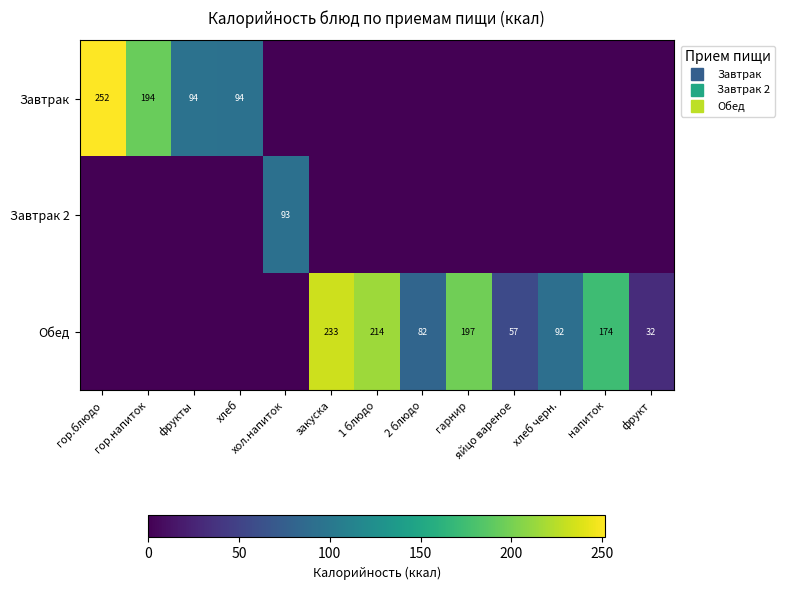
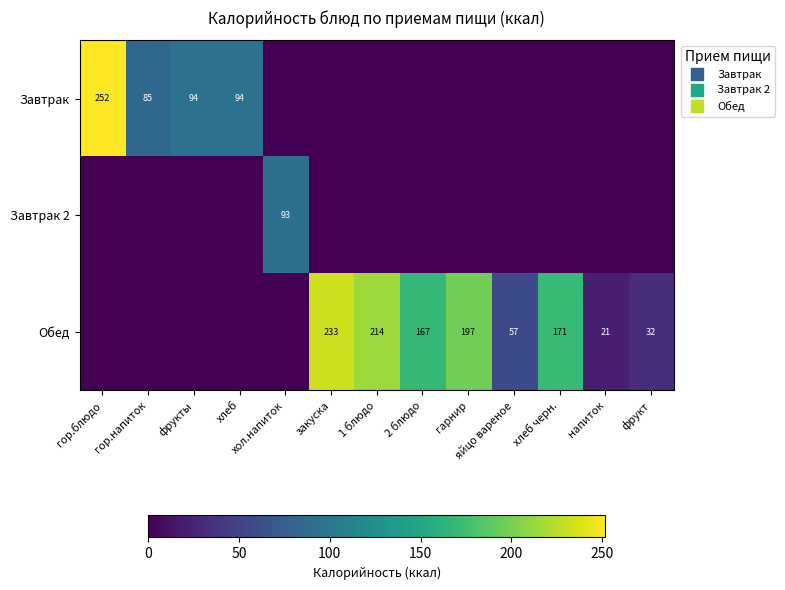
Завтрак, гор.напиток: 194 -> 85
Обед, 2 блюдо: 82 -> 167
Обед, хлеб черн.: 92 -> 171
Обед, напиток: 174 -> 21
